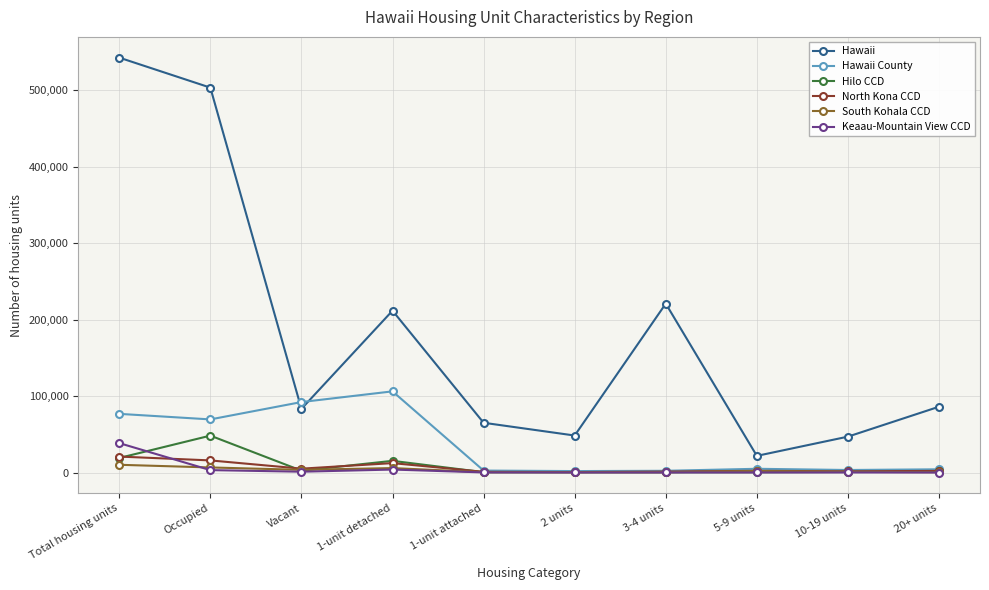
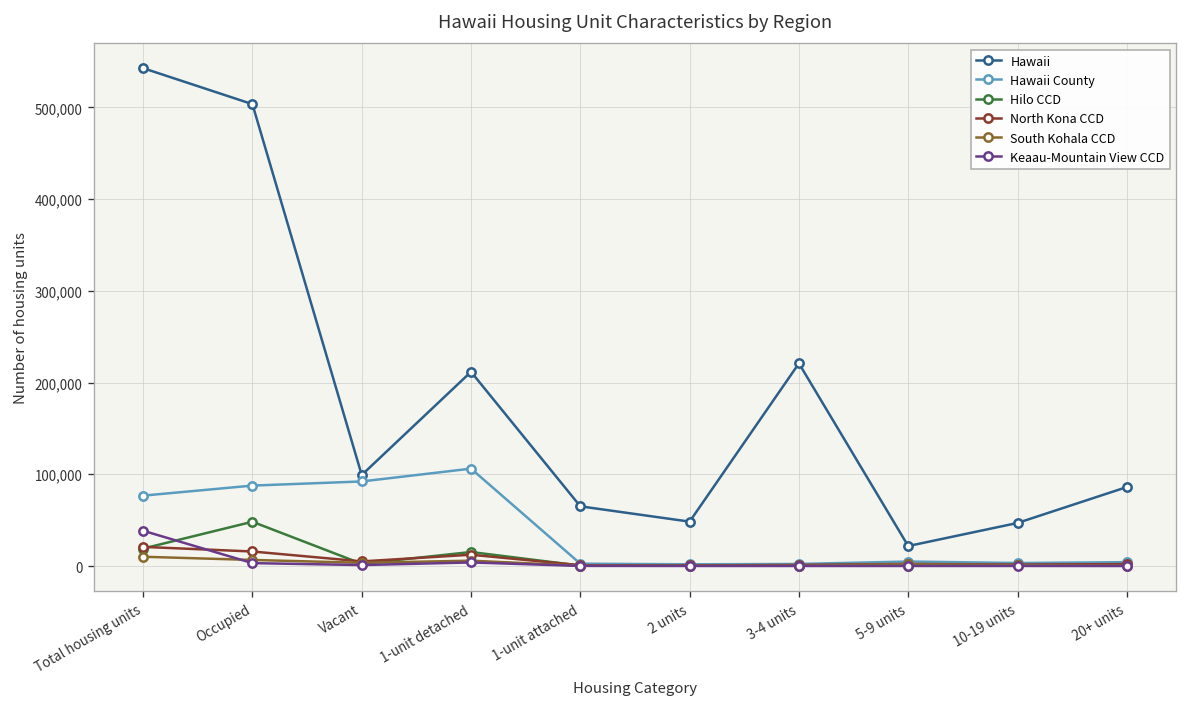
Hawaii County, Occupied: 70,000 -> 90,000
Hawaii, Vacant: 80,000 -> 100,000
